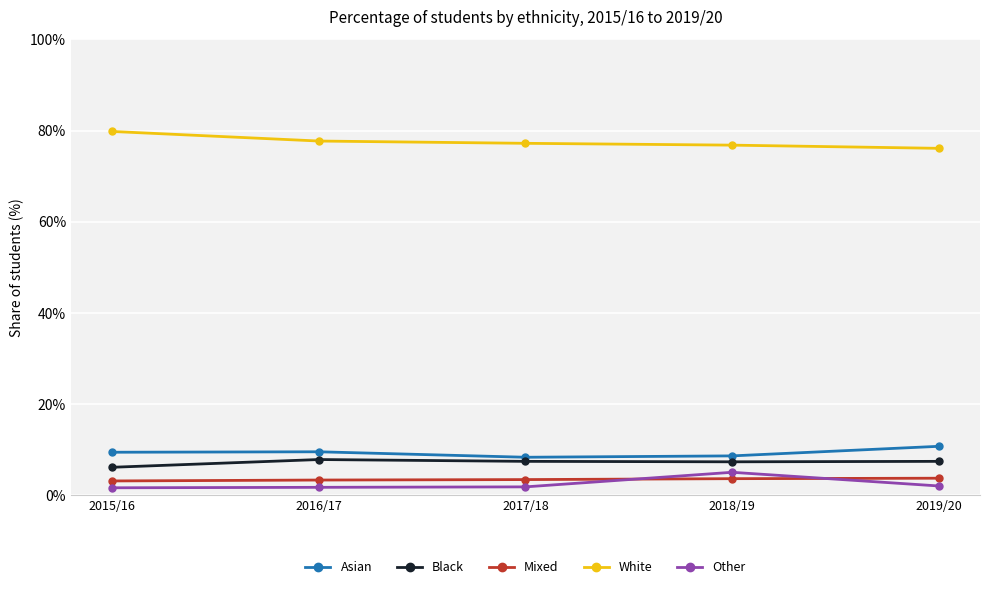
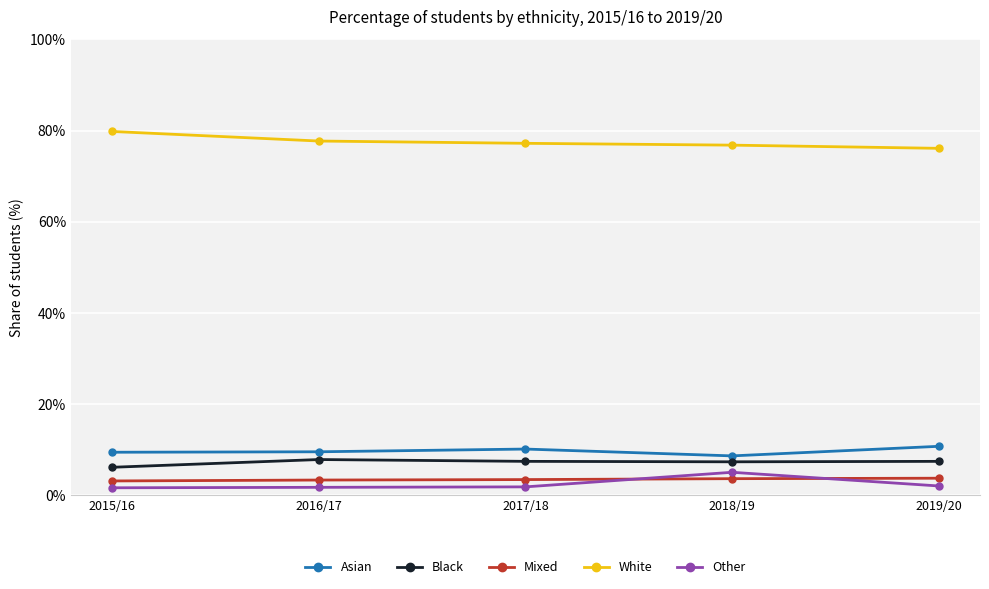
Asian, 2017/18: 8% -> 10%
